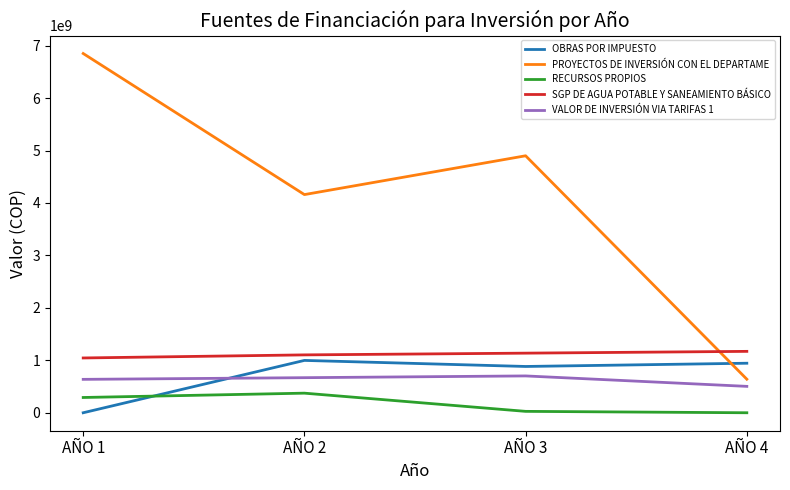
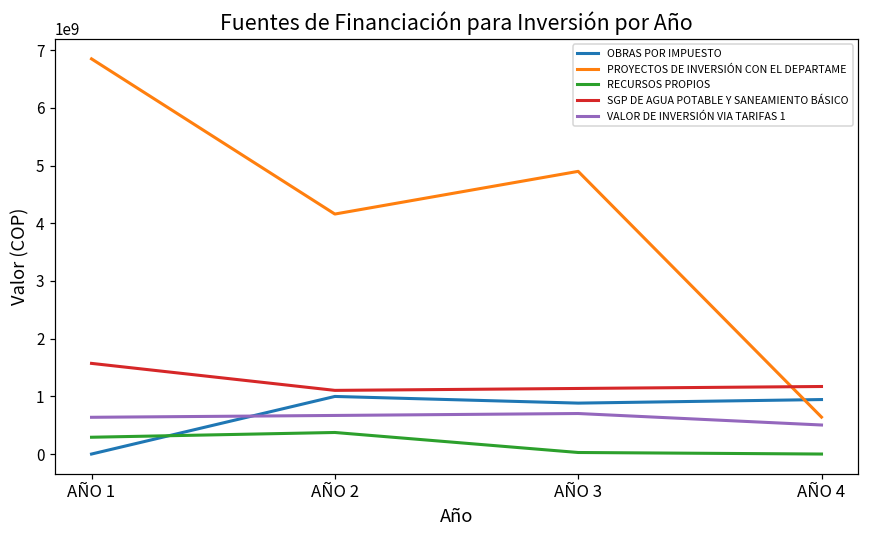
SGP DE AGUA POTABLE Y SANEAMIENTO BÁSICO, AÑO 1: 1000000000 -> 1600000000
